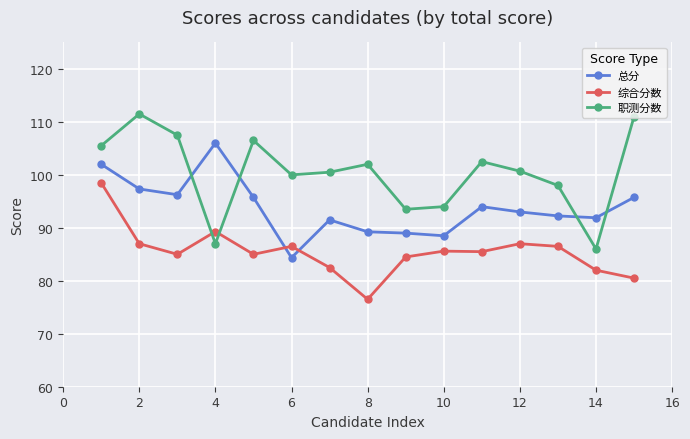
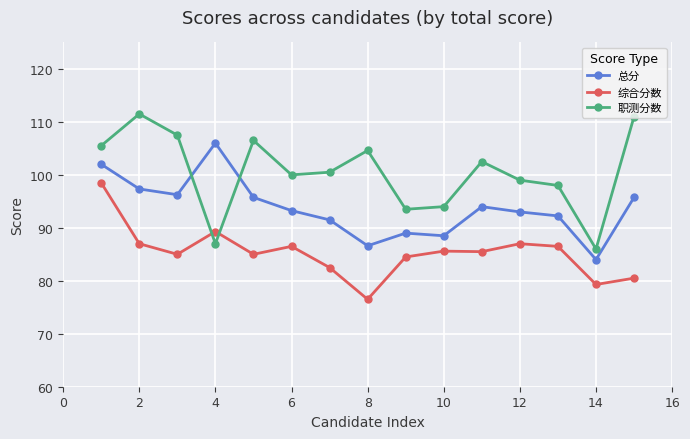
总分, 6: 84 -> 93
总分, 8: 89 -> 87
职测分数, 8: 102 -> 105
职测分数, 12: 101 -> 99
总分, 14: 92 -> 84
综合分数, 14: 82 -> 79
